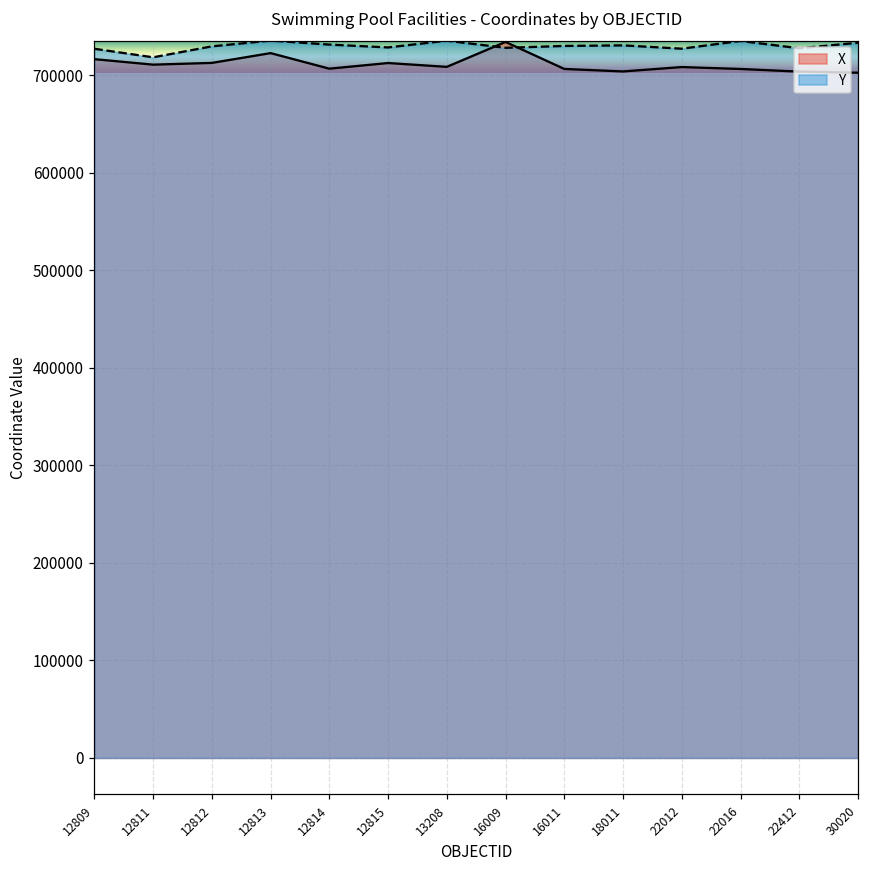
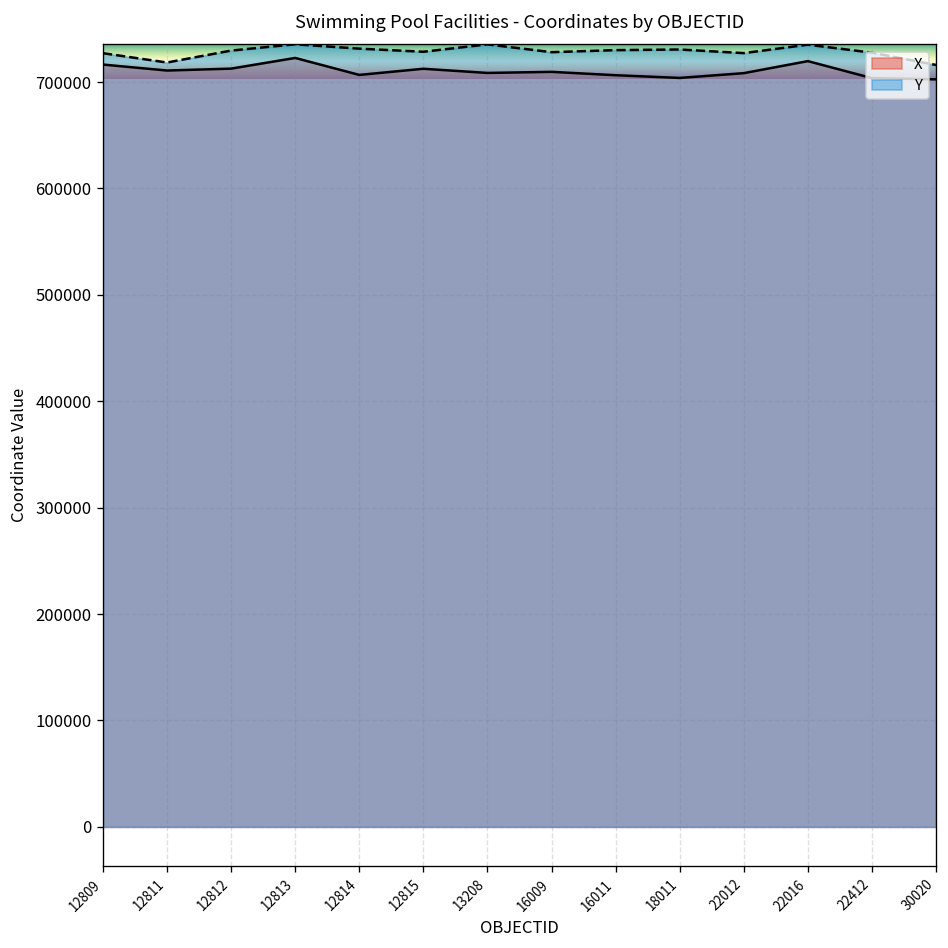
X, 16009: 730000 -> 710000
X, 22016: 710000 -> 720000
Y, 30020: 730000 -> 720000
